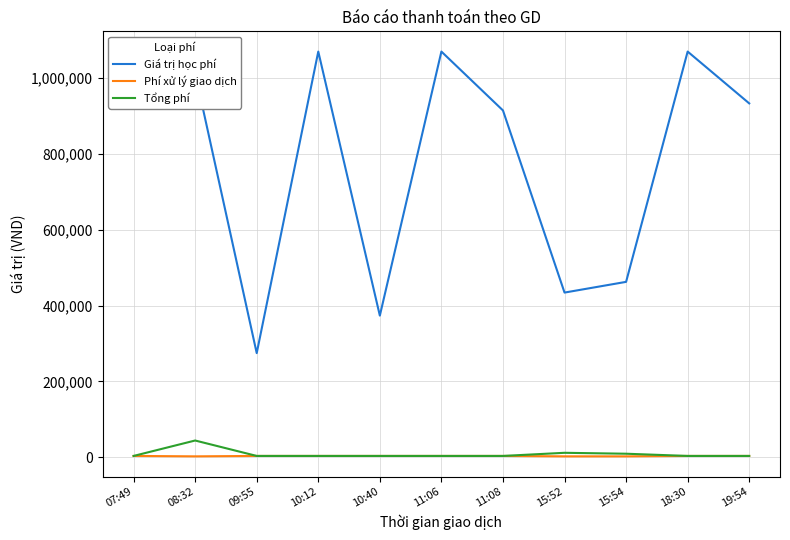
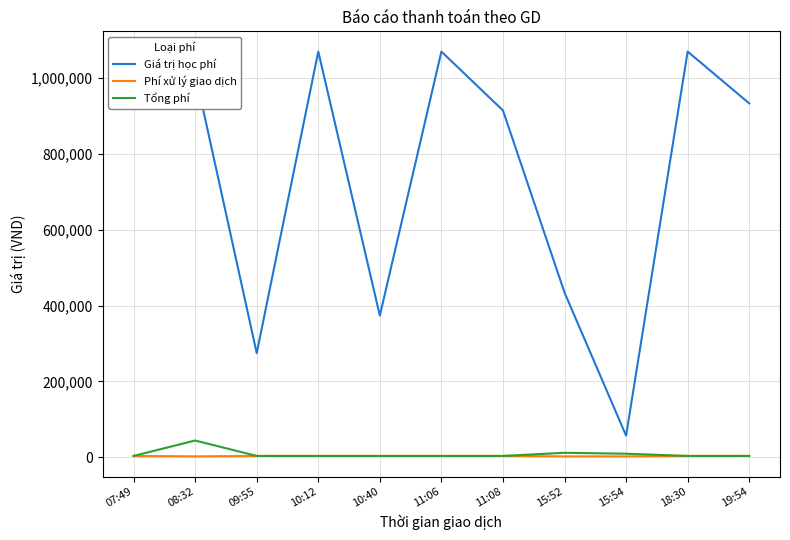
Giá trị học phí, 15:54: 460,000 -> 60,000
